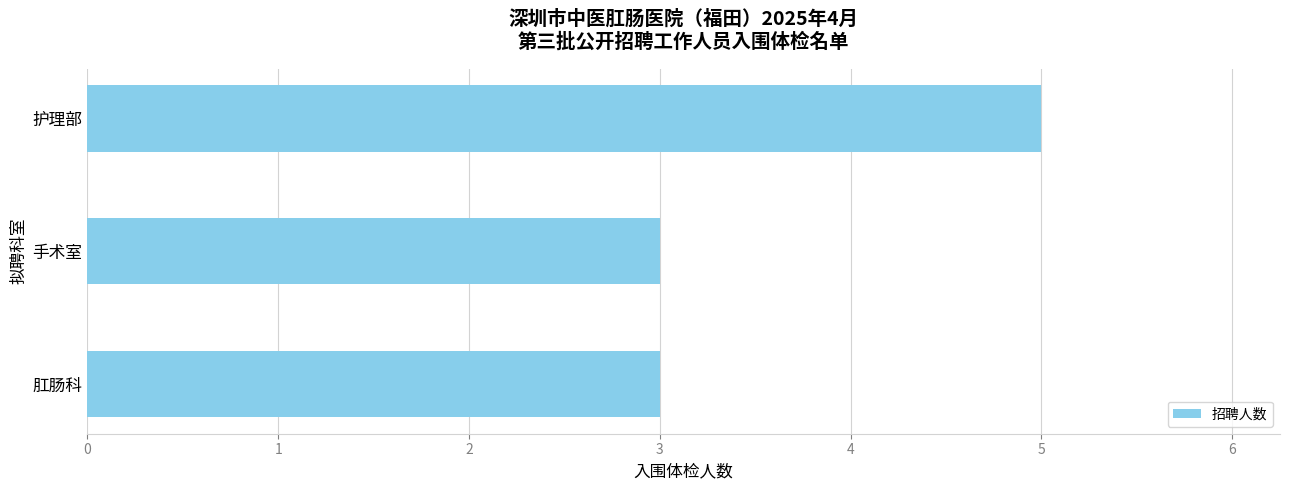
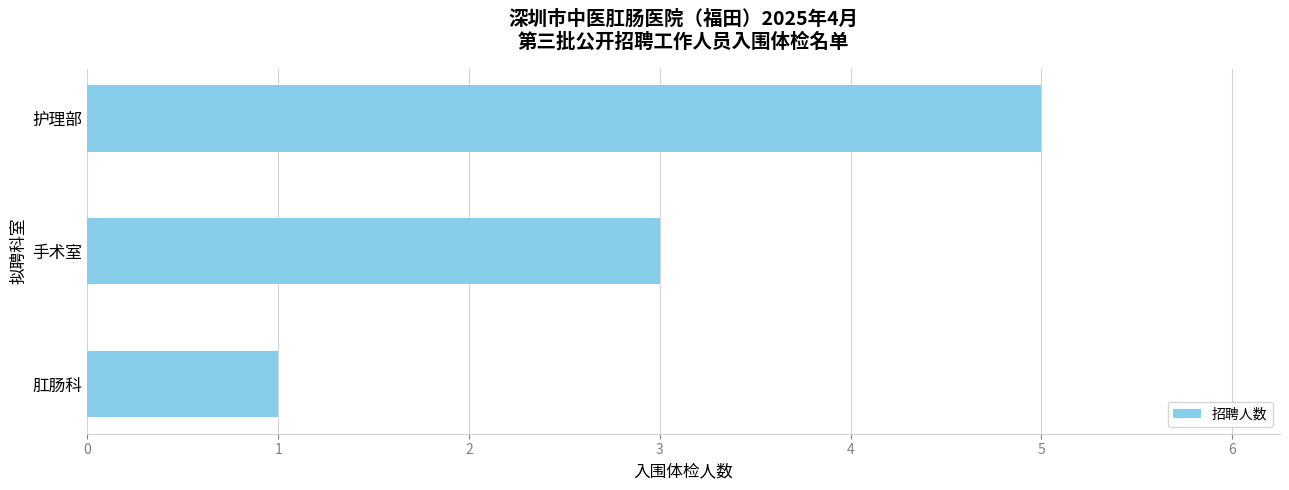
肛肠科: 3 -> 1
